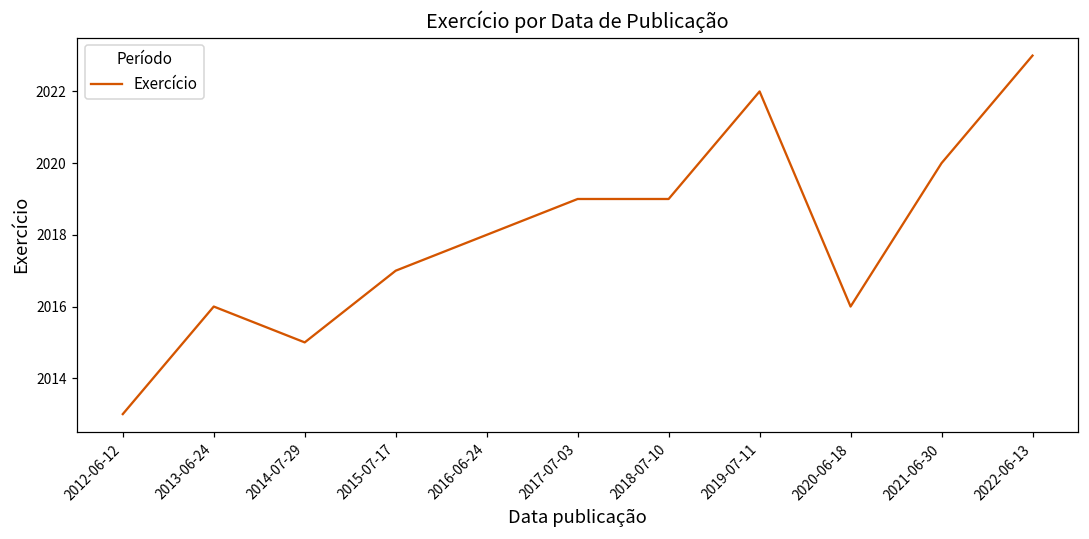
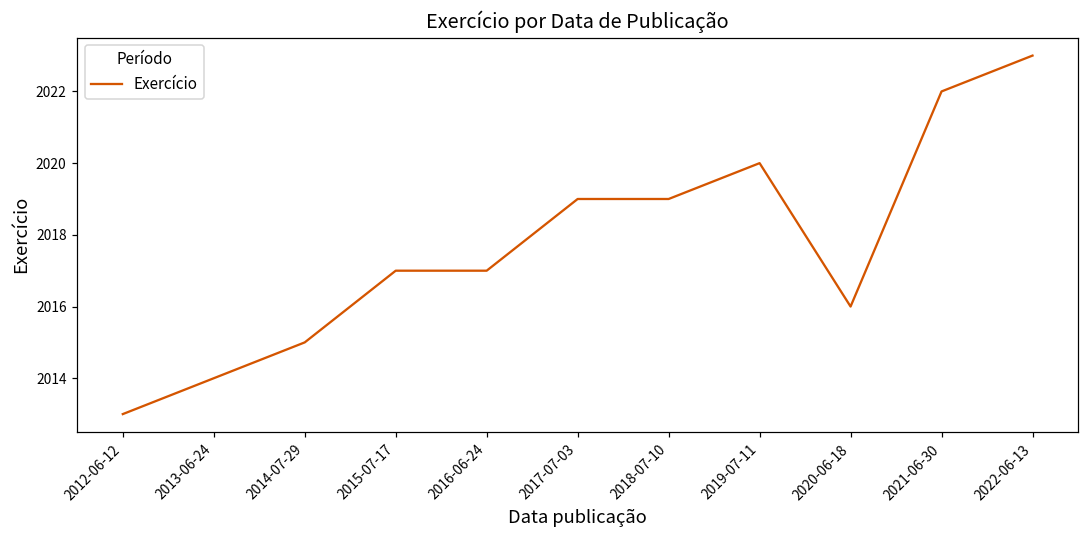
2013-06-24: 2016 -> 2014
2016-06-24: 2018 -> 2017
2019-07-11: 2022 -> 2020
2021-06-30: 2020 -> 2022
